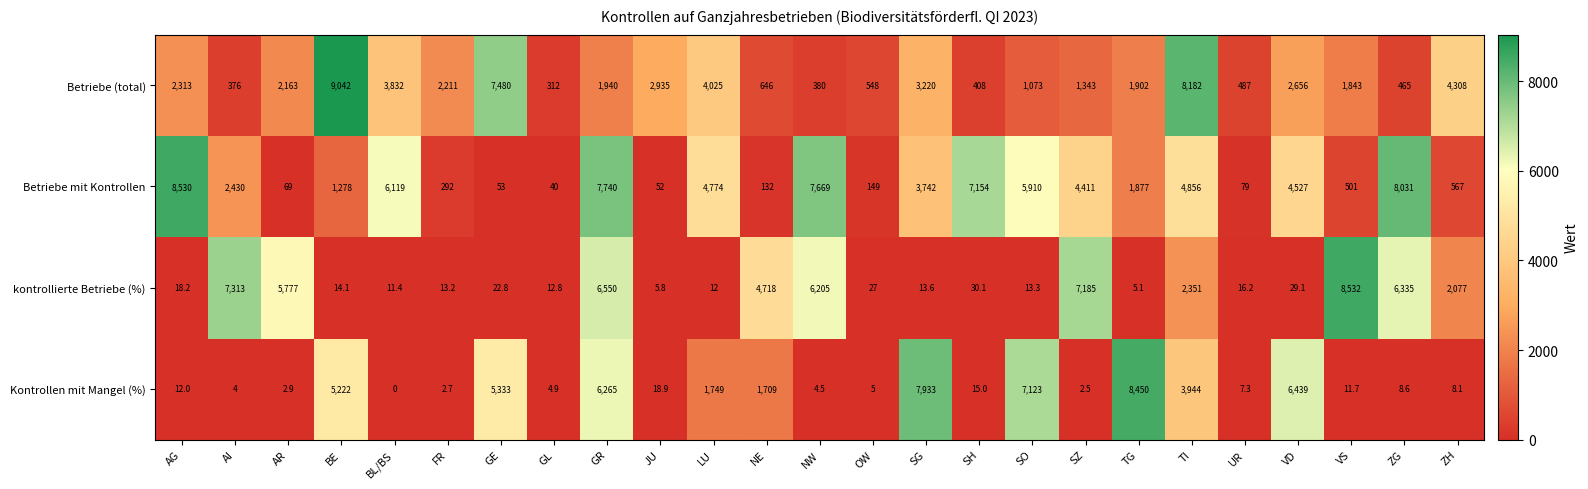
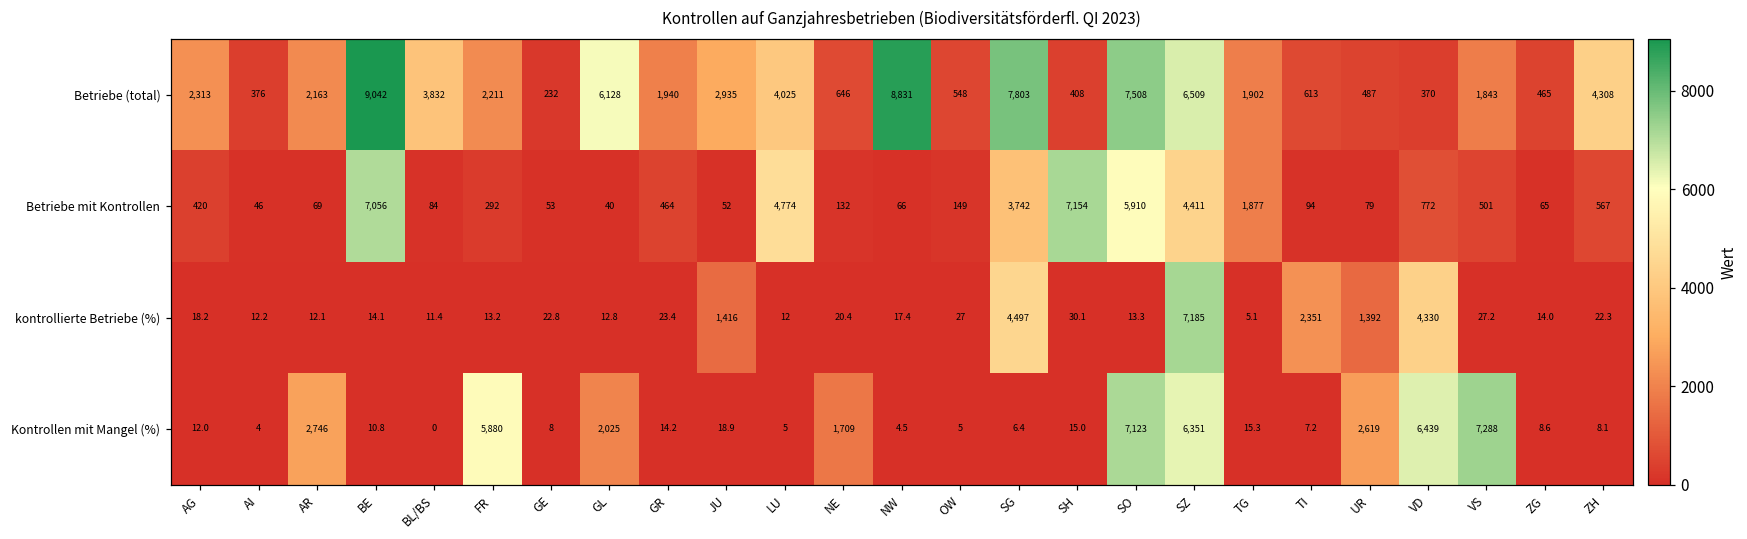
Betriebe (total), GE: 7,480 -> 232
Betriebe (total), GL: 312 -> 6,128
Betriebe (total), NW: 380 -> 8,831
Betriebe (total), SG: 3,220 -> 7,803
Betriebe (total), SO: 1,073 -> 7,508
Betriebe (total), SZ: 1,343 -> 6,509
Betriebe (total), TI: 8,182 -> 613
Betriebe (total), VD: 2,656 -> 370
Betriebe mit Kontrollen, AG: 8,530 -> 420
Betriebe mit Kontrollen, AI: 2,430 -> 46
Betriebe mit Kontrollen, BE: 1,278 -> 7,056
Betriebe mit Kontrollen, BL/BS: 6,119 -> 84
Betriebe mit Kontrollen, GR: 7,740 -> 464
Betriebe mit Kontrollen, NW: 7,669 -> 66
Betriebe mit Kontrollen, TI: 4,856 -> 94
Betriebe mit Kontrollen, VD: 4,527 -> 772
Betriebe mit Kontrollen, ZG: 8,031 -> 65
kontrollierte Betriebe (%), AI: 7,313 -> 12.2
kontrollierte Betriebe (%), AR: 5,777 -> 12.1
kontrollierte Betriebe (%), GR: 6,550 -> 23.4
kontrollierte Betriebe (%), JU: 5.8 -> 1,416
kontrollierte Betriebe (%), NE: 4,718 -> 20.4
kontrollierte Betriebe (%), NW: 6,205 -> 17.4
kontrollierte Betriebe (%), SG: 13.6 -> 4,497
kontrollierte Betriebe (%), UR: 16.2 -> 1,392
kontrollierte Betriebe (%), VD: 29.1 -> 4,330
kontrollierte Betriebe (%), VS: 8,532 -> 27.2
kontrollierte Betriebe (%), ZG: 6,335 -> 14.0
kontrollierte Betriebe (%), ZH: 2,077 -> 22.3
Kontrollen mit Mangel (%), AR: 2.9 -> 2,746
Kontrollen mit Mangel (%), BE: 5,222 -> 10.8
Kontrollen mit Mangel (%), FR: 2.7 -> 5,880
Kontrollen mit Mangel (%), GE: 5,333 -> 8
Kontrollen mit Mangel (%), GL: 4.9 -> 2,025
Kontrollen mit Mangel (%), GR: 6,265 -> 14.2
Kontrollen mit Mangel (%), LU: 1,749 -> 5
Kontrollen mit Mangel (%), SG: 7,933 -> 6.4
Kontrollen mit Mangel (%), SZ: 2.5 -> 6,351
Kontrollen mit Mangel (%), TG: 8,450 -> 15.3
Kontrollen mit Mangel (%), TI: 3,944 -> 7.2
Kontrollen mit Mangel (%), UR: 7.3 -> 2,619
Kontrollen mit Mangel (%), VS: 11.7 -> 7,288
